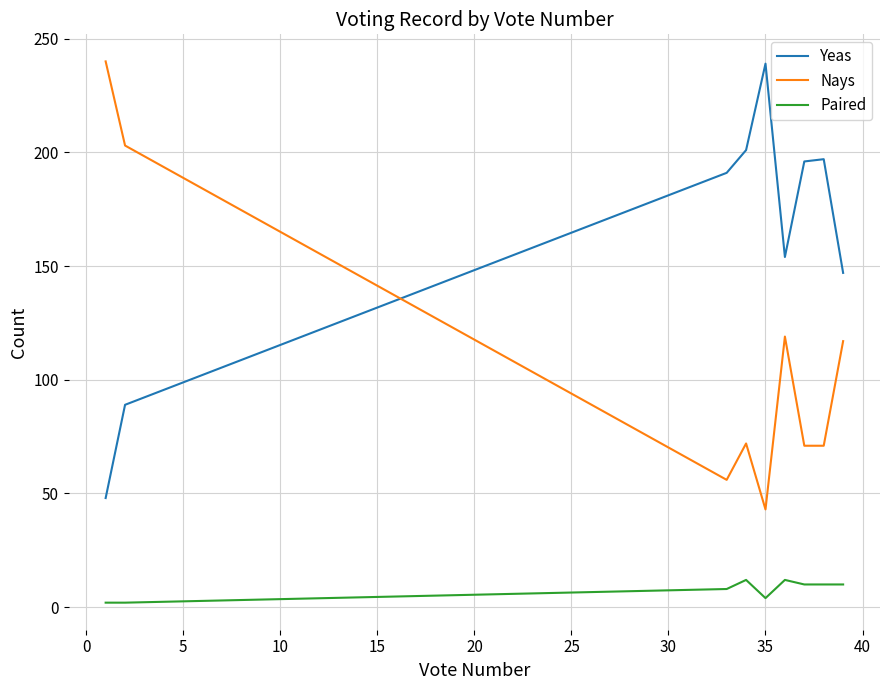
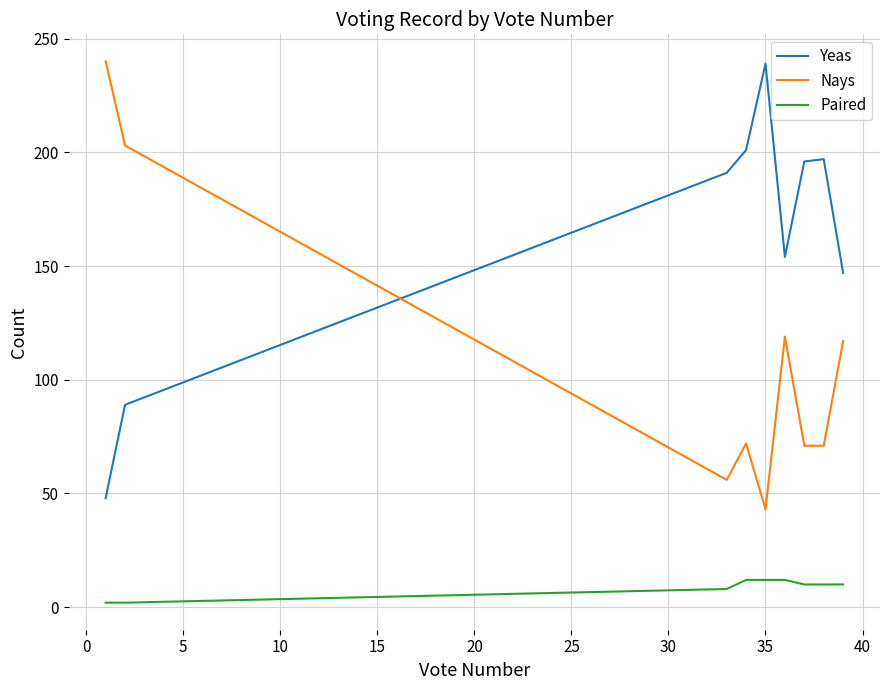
Paired, 35: 4 -> 12
